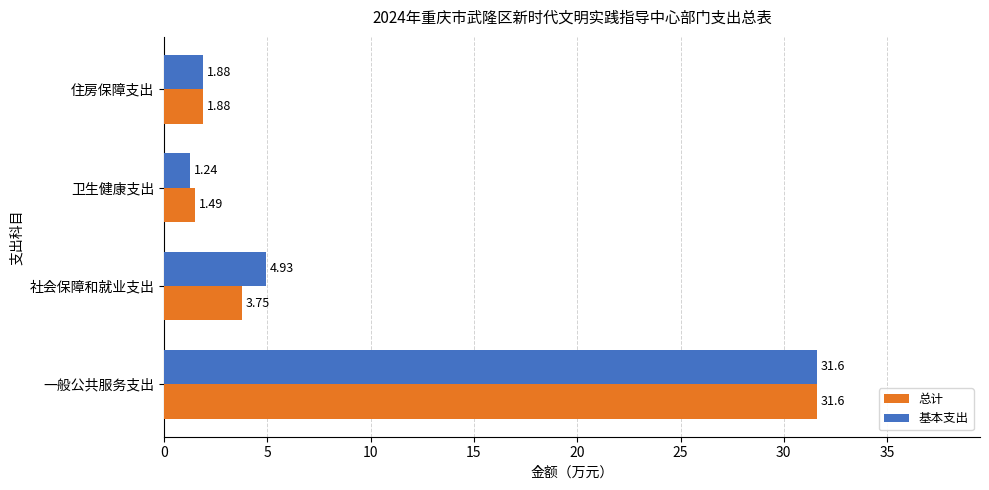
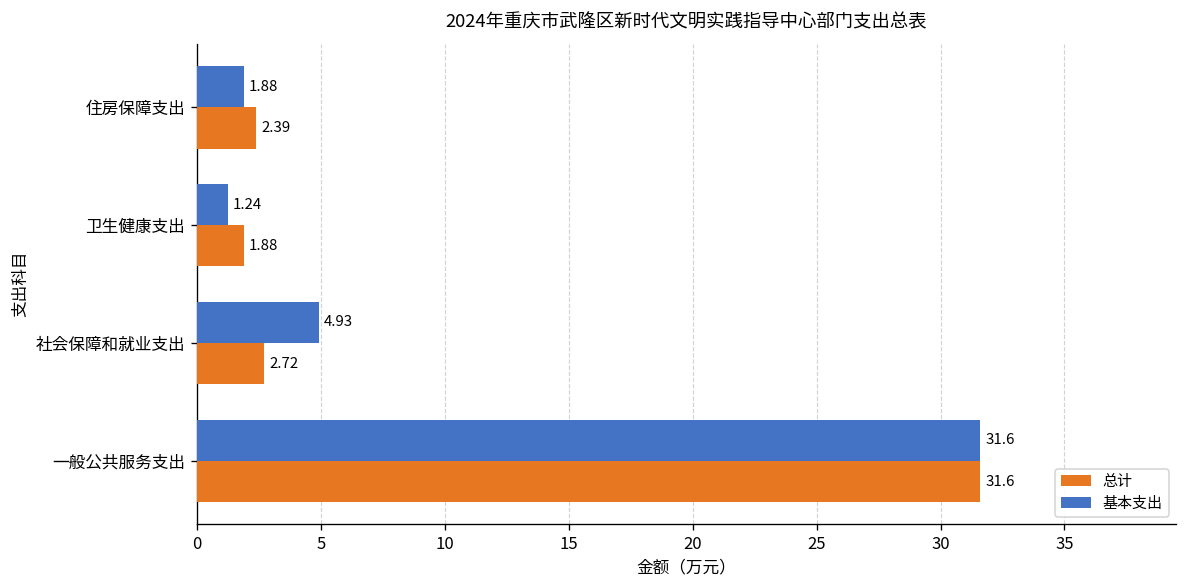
总计, 住房保障支出: 1.88 -> 2.39
总计, 卫生健康支出: 1.49 -> 1.88
总计, 社会保障和就业支出: 3.75 -> 2.72
